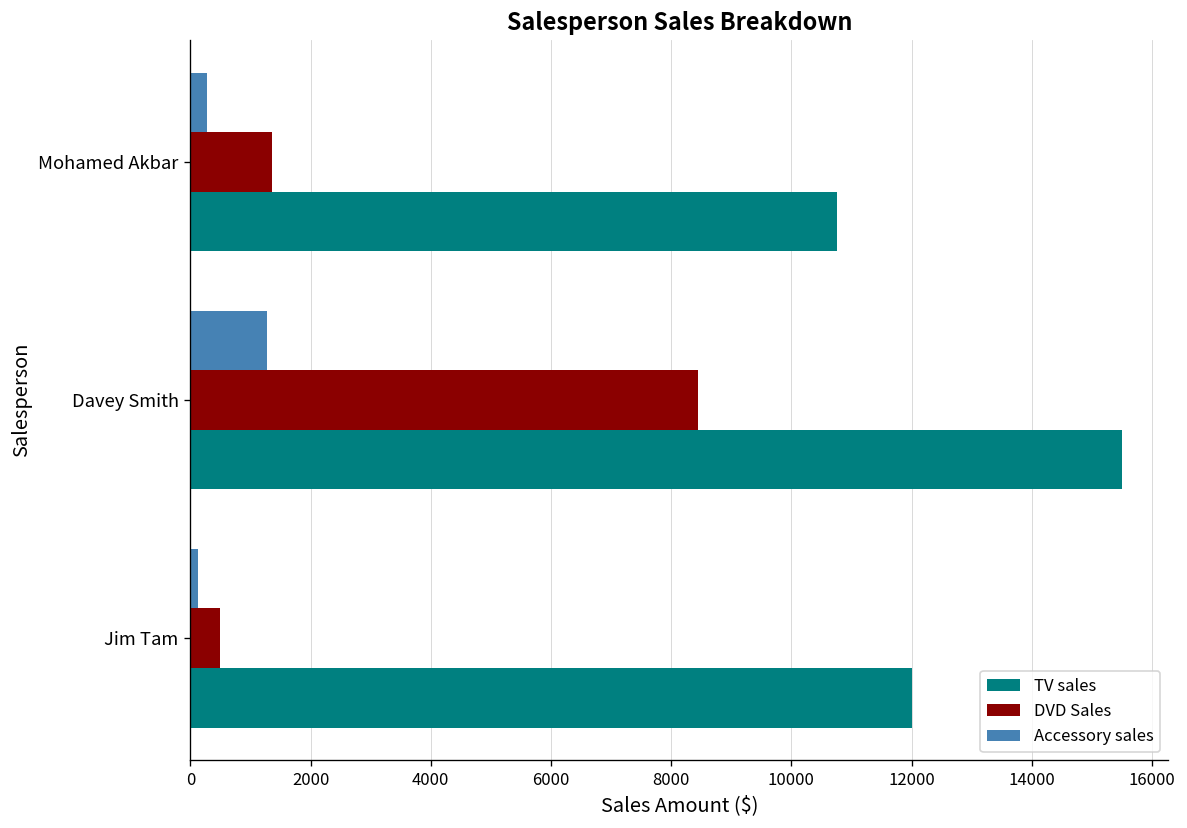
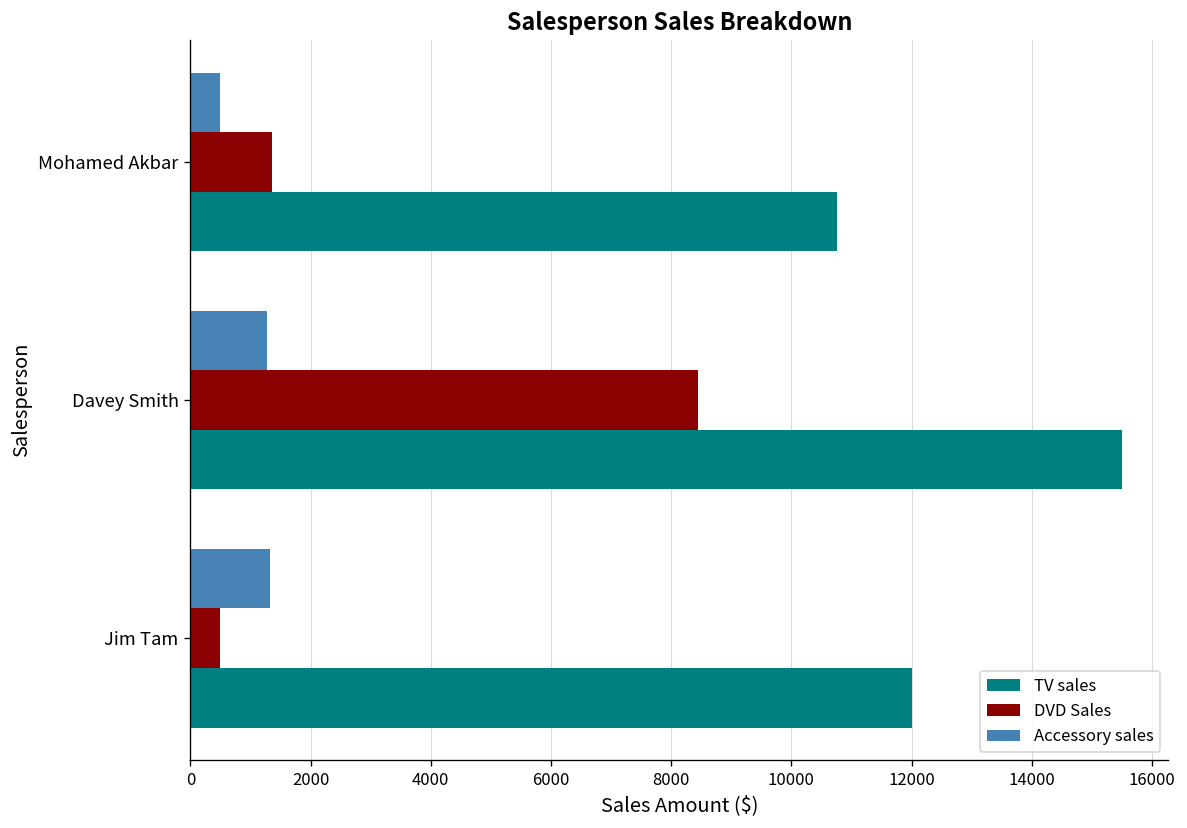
Accessory sales, Mohamed Akbar: 300 -> 500
Accessory sales, Jim Tam: 100 -> 1300
